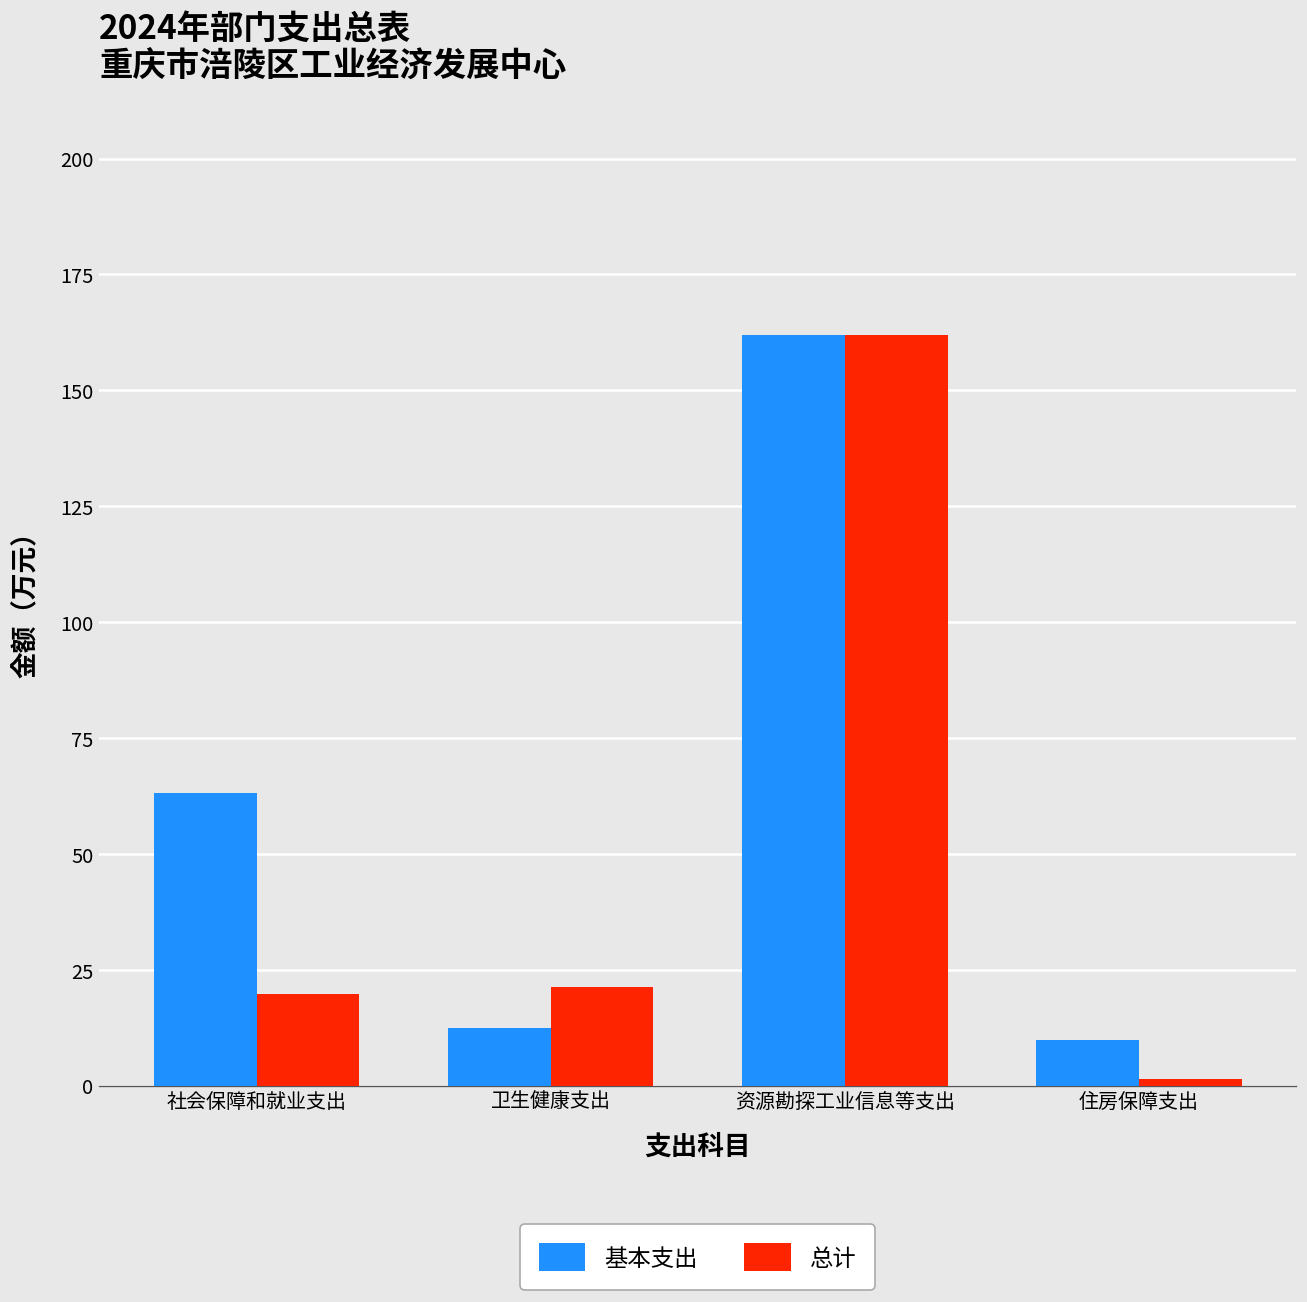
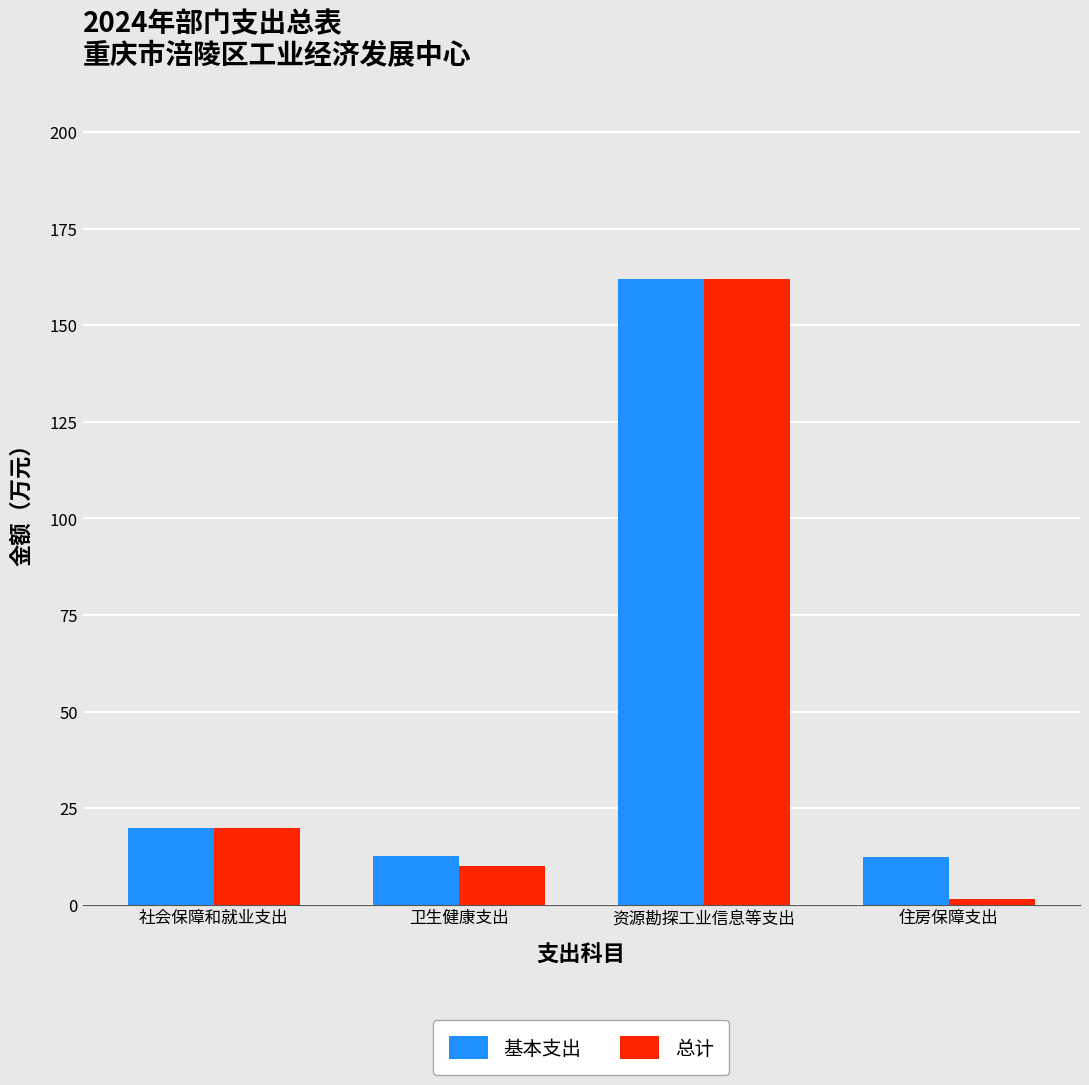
基本支出, 社会保障和就业支出: 63 -> 20
总计, 卫生健康支出: 21 -> 10
基本支出, 住房保障支出: 10 -> 12
